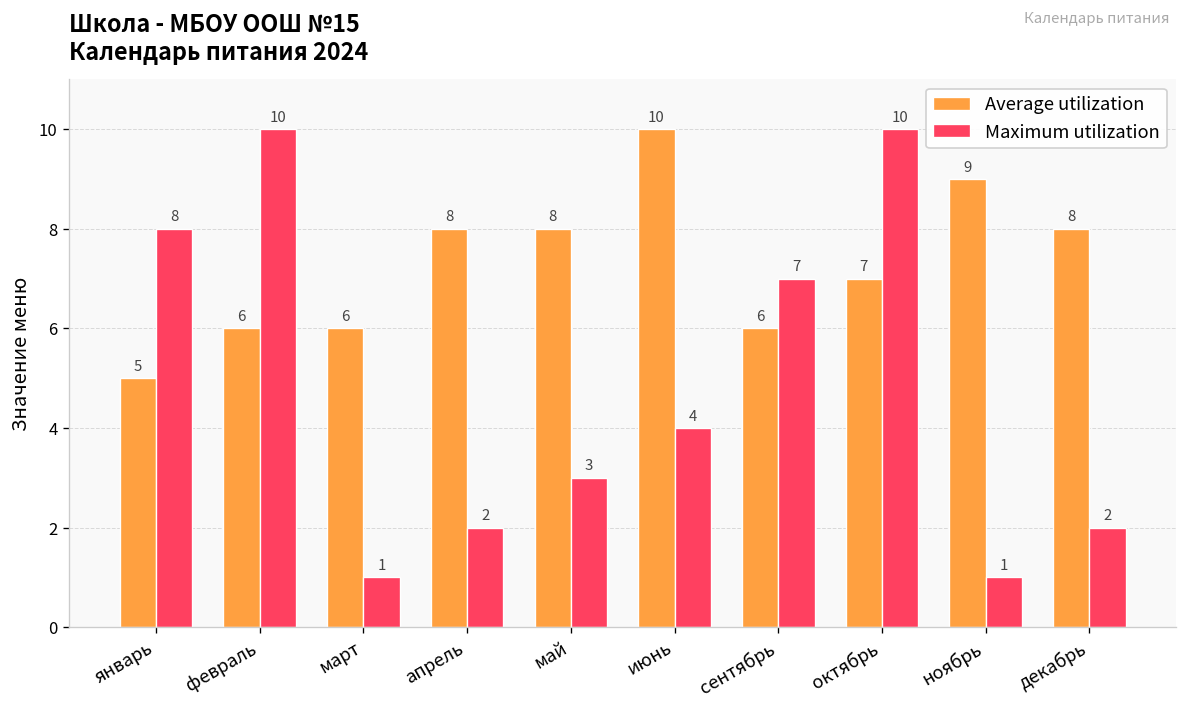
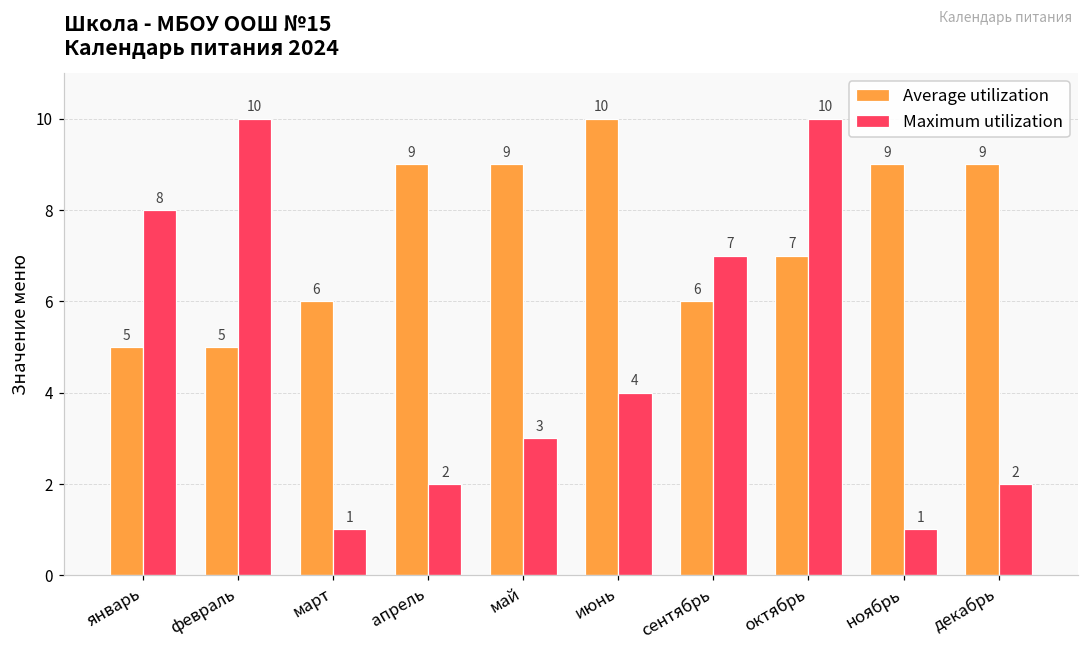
Average utilization, февраль: 6 -> 5
Average utilization, апрель: 8 -> 9
Average utilization, май: 8 -> 9
Average utilization, декабрь: 8 -> 9
